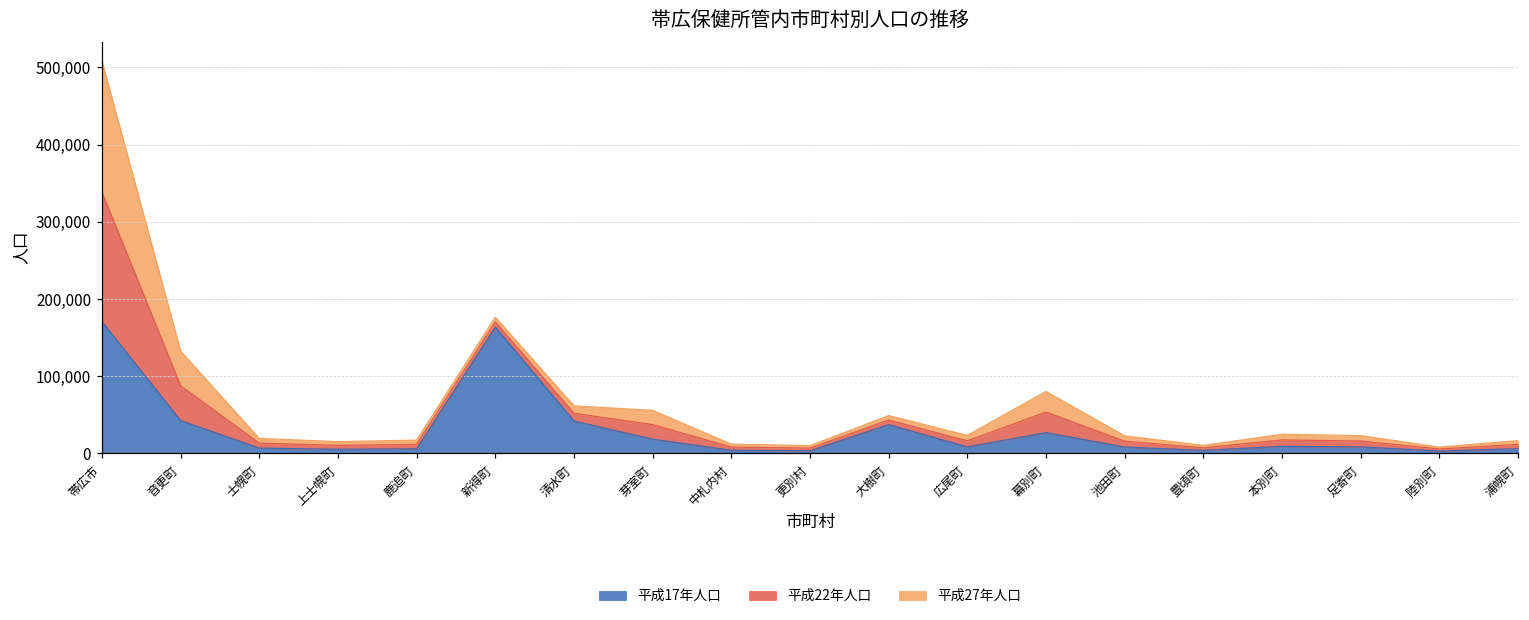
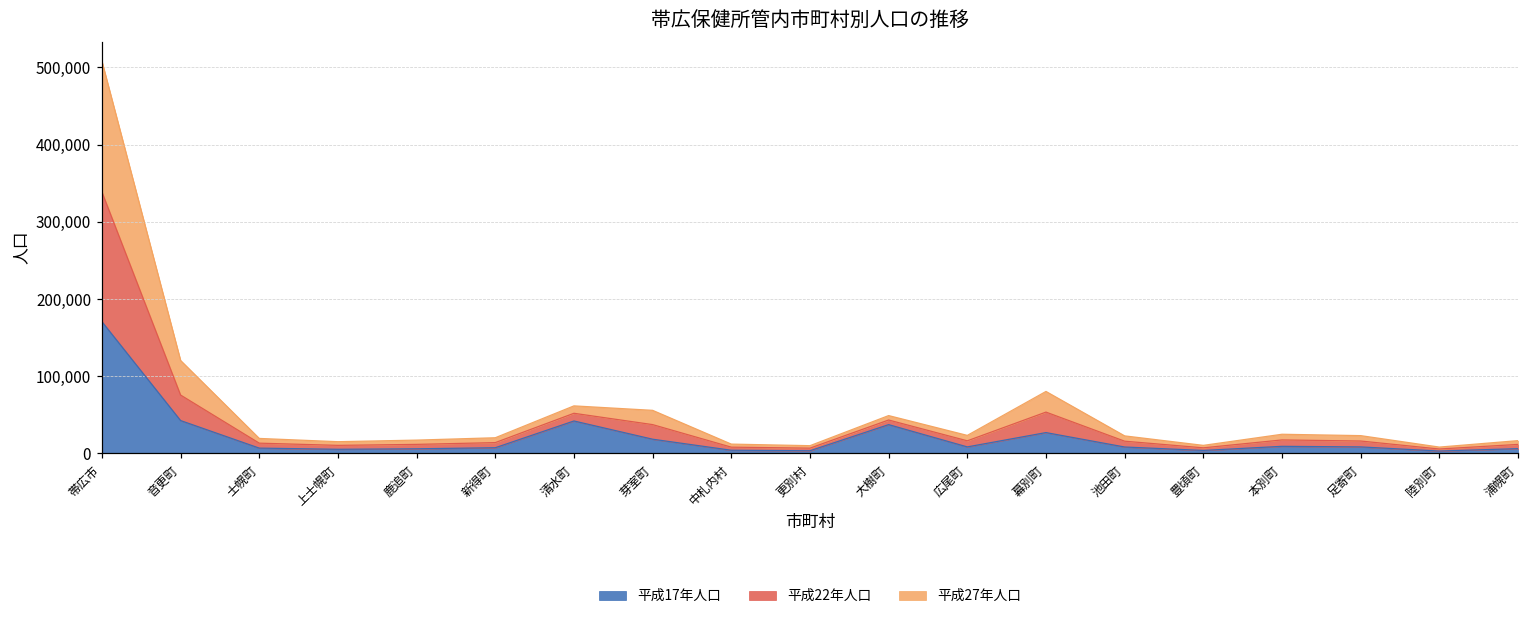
平成22年人口, 音更町: 50,000 -> 30,000
平成17年人口, 新得町: 160,000 -> 10,000
